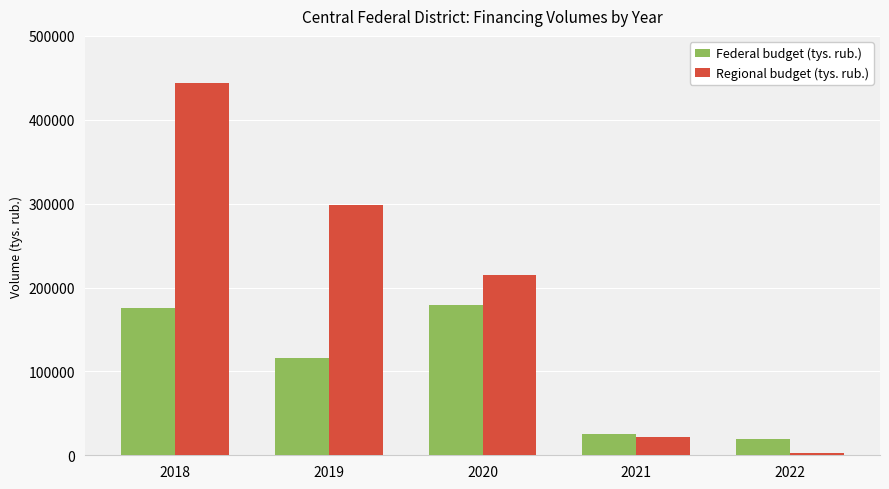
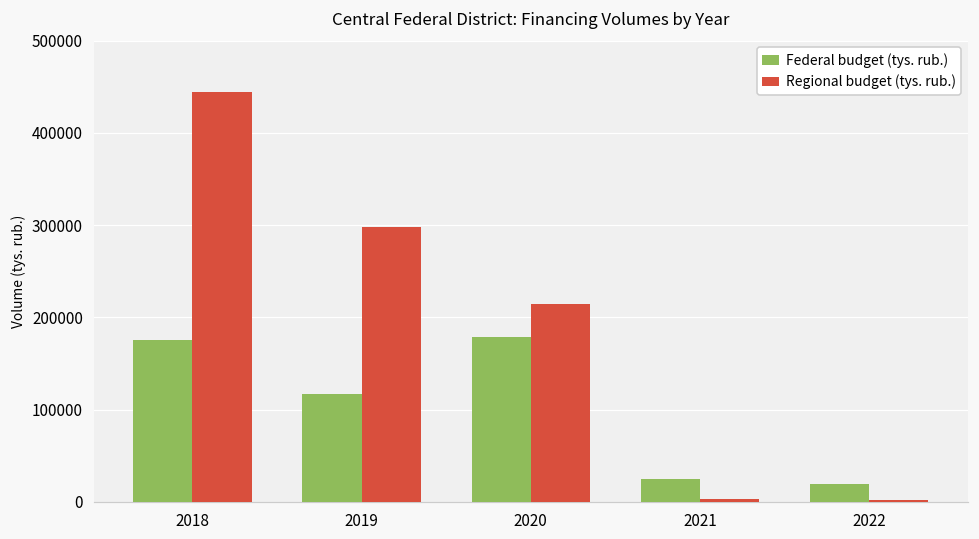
Regional budget (tys. rub.), 2021: 20000 -> 0
